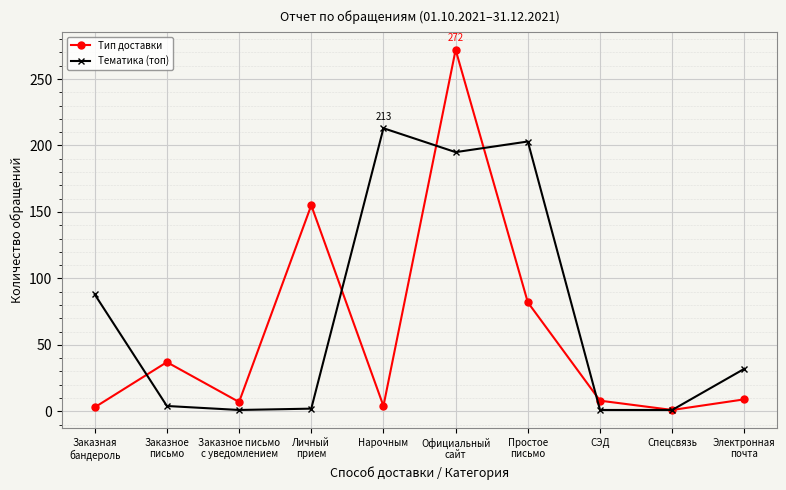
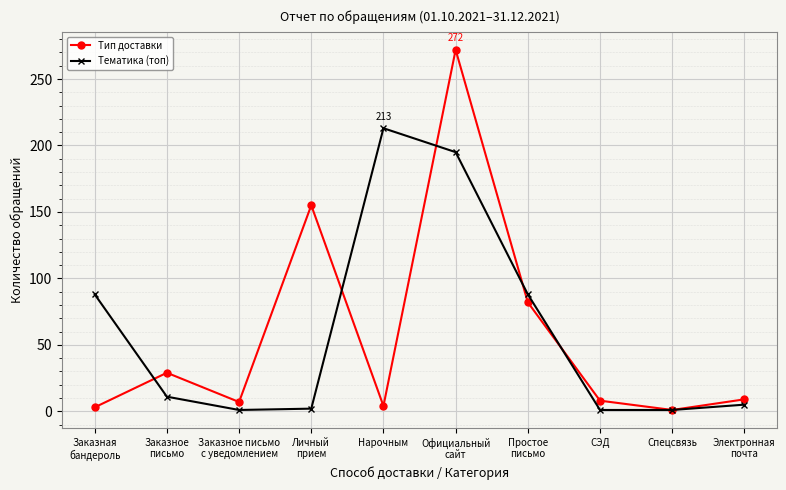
Тип доставки, Заказное письмо: 37 -> 29
Тематика (топ), Заказное письмо: 4 -> 11
Тематика (топ), Простое письмо: 203 -> 88
Тематика (топ), Электронная почта: 32 -> 5
